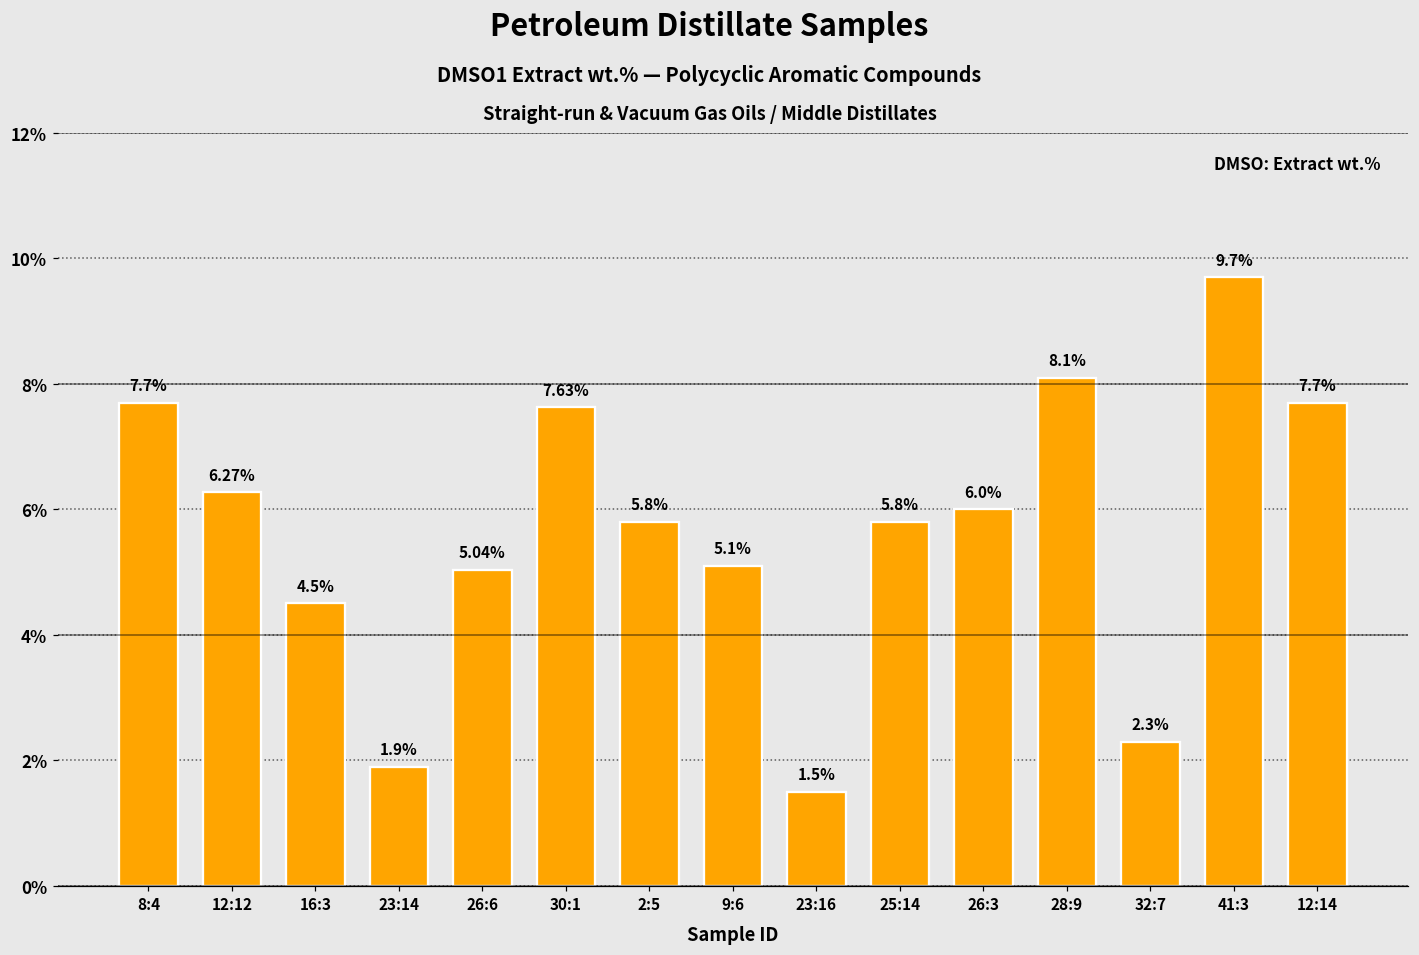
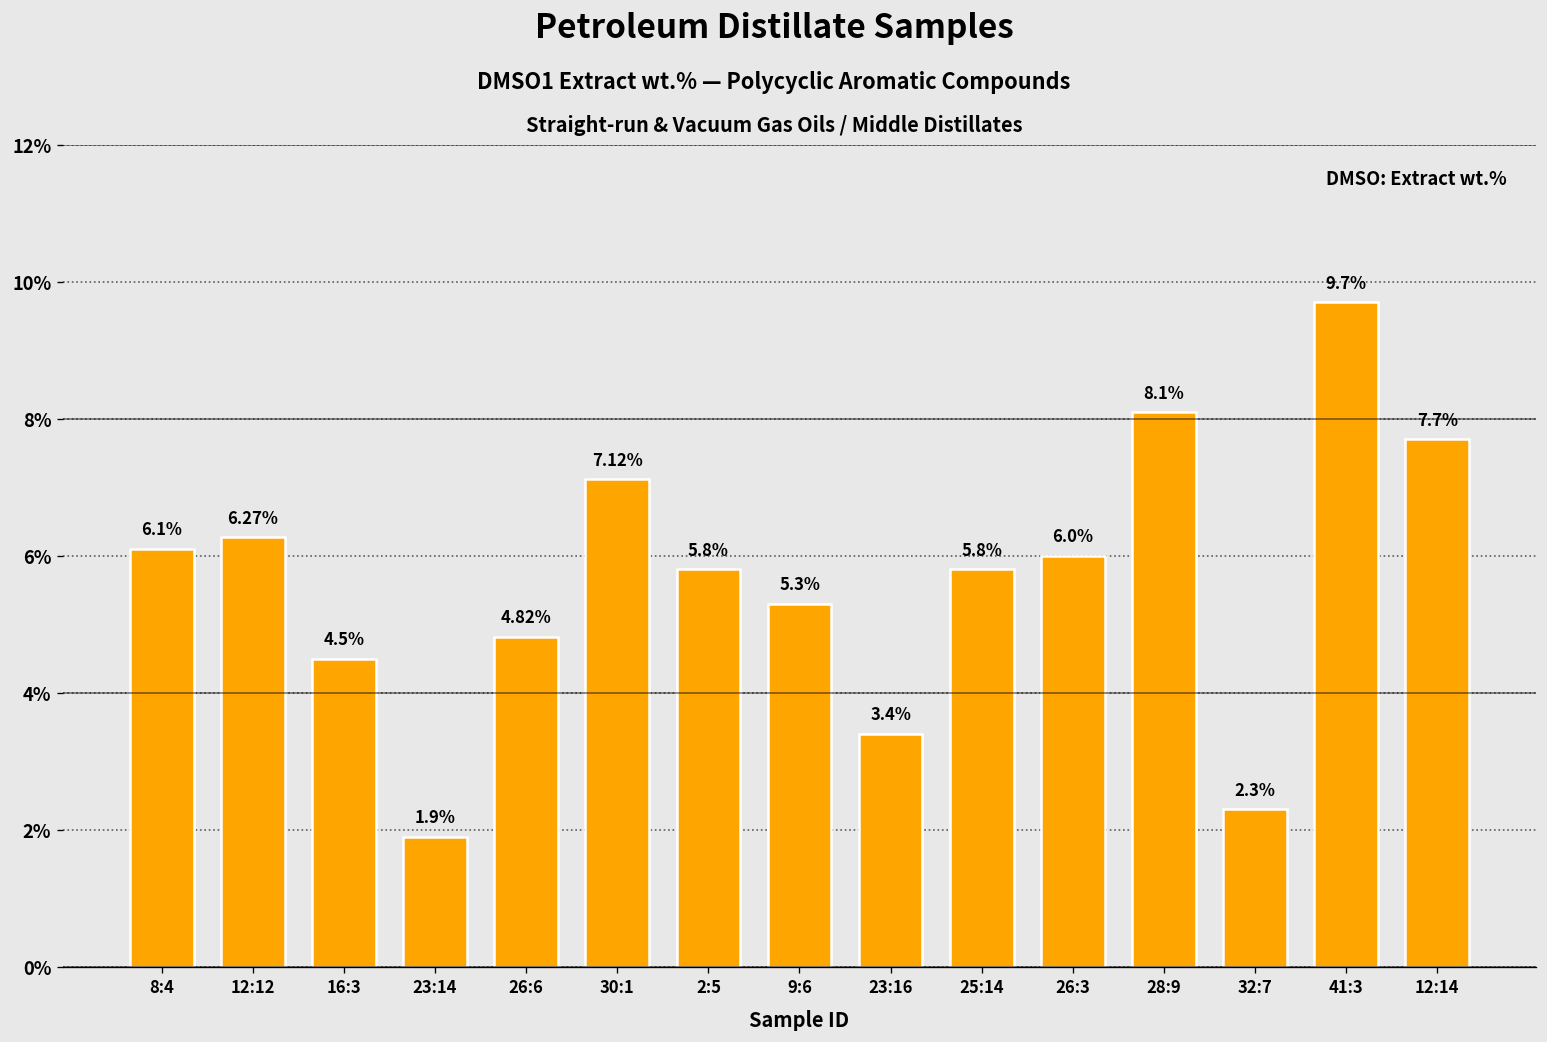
8:4: 7.7% -> 6.1%
26:6: 5.04% -> 4.82%
30:1: 7.63% -> 7.12%
9:6: 5.1% -> 5.3%
23:16: 1.5% -> 3.4%
